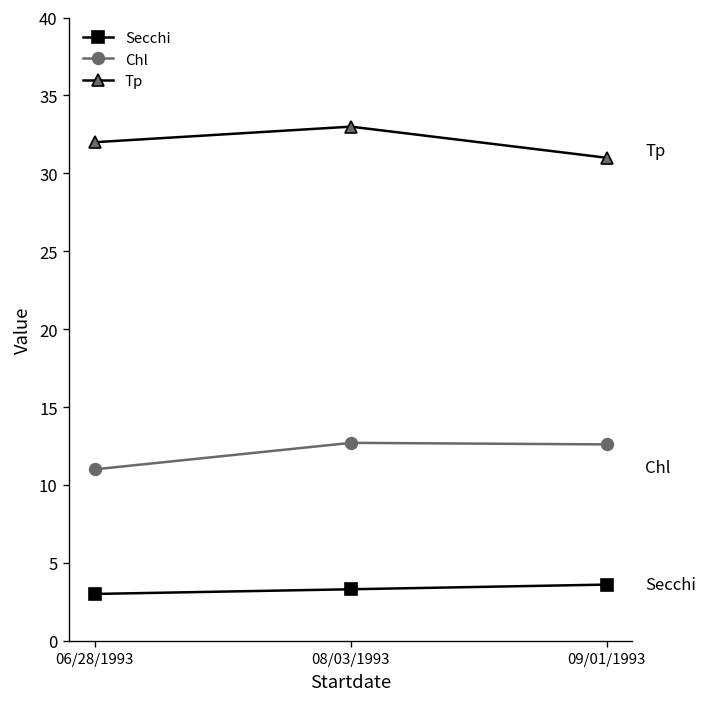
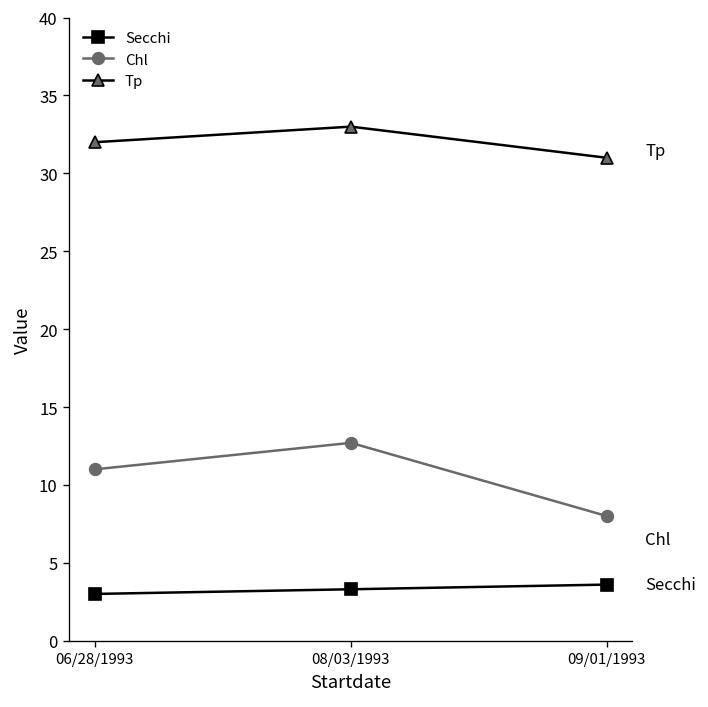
Chl, 09/01/1993: 12.6 -> 8.0
